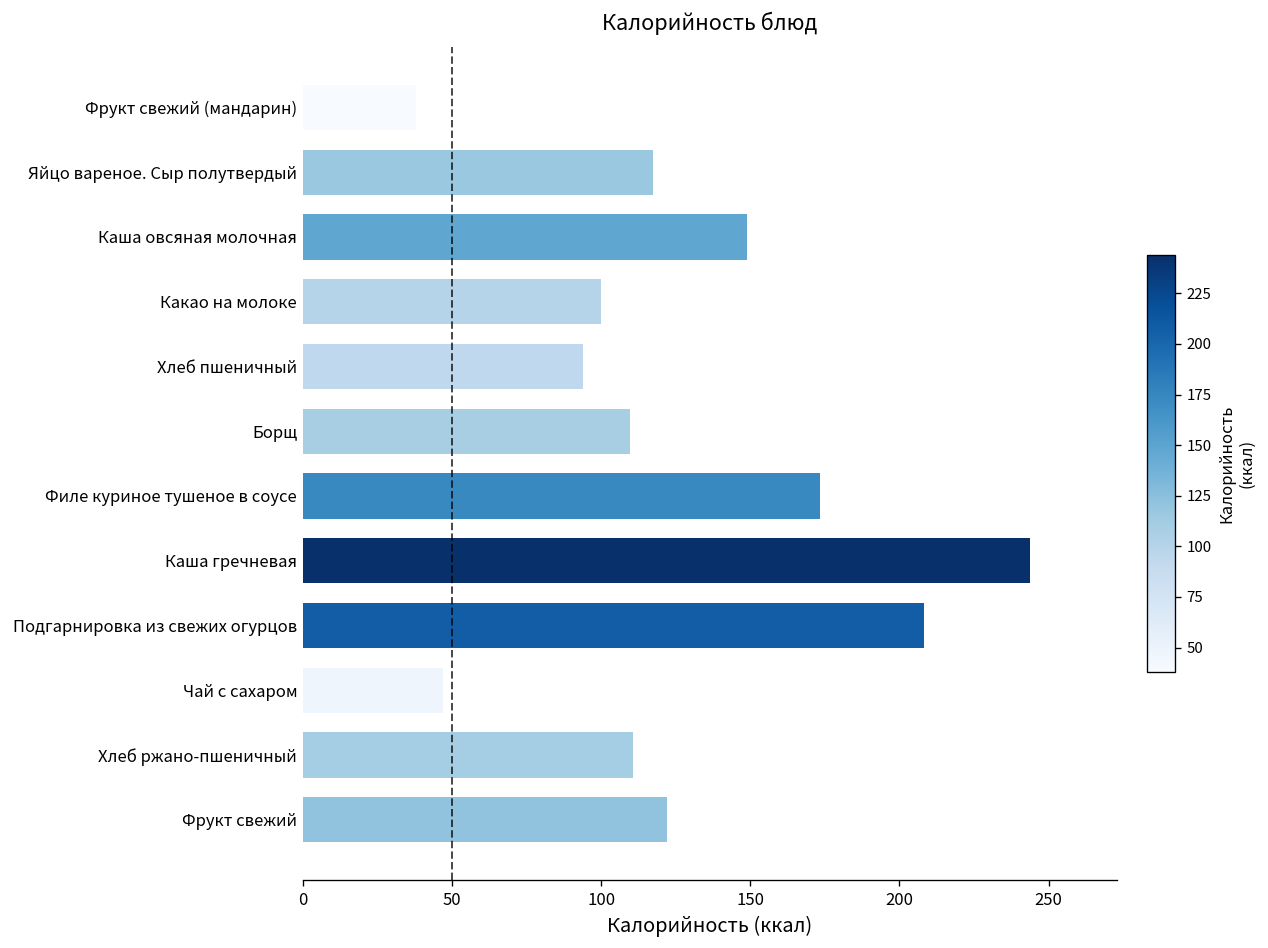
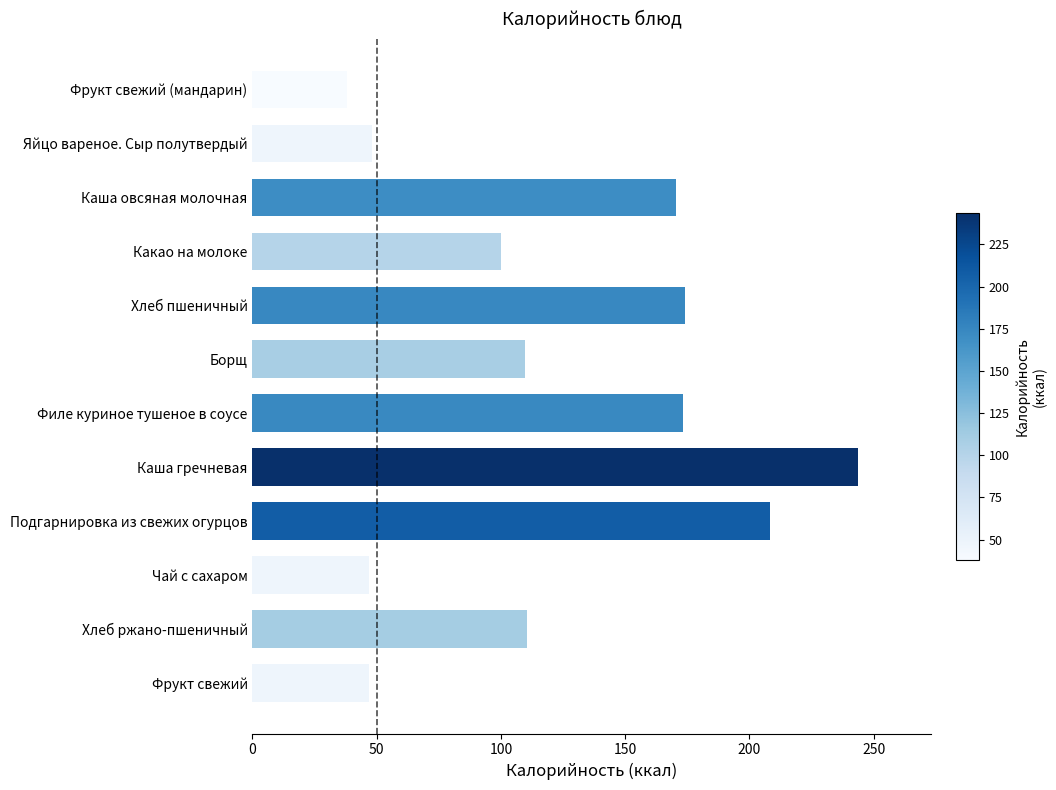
Яйцо вареное. Сыр полутвердый: 117 -> 48
Каша овсяная молочная: 149 -> 170
Хлеб пшеничный: 94 -> 174
Фрукт свежий: 122 -> 47
